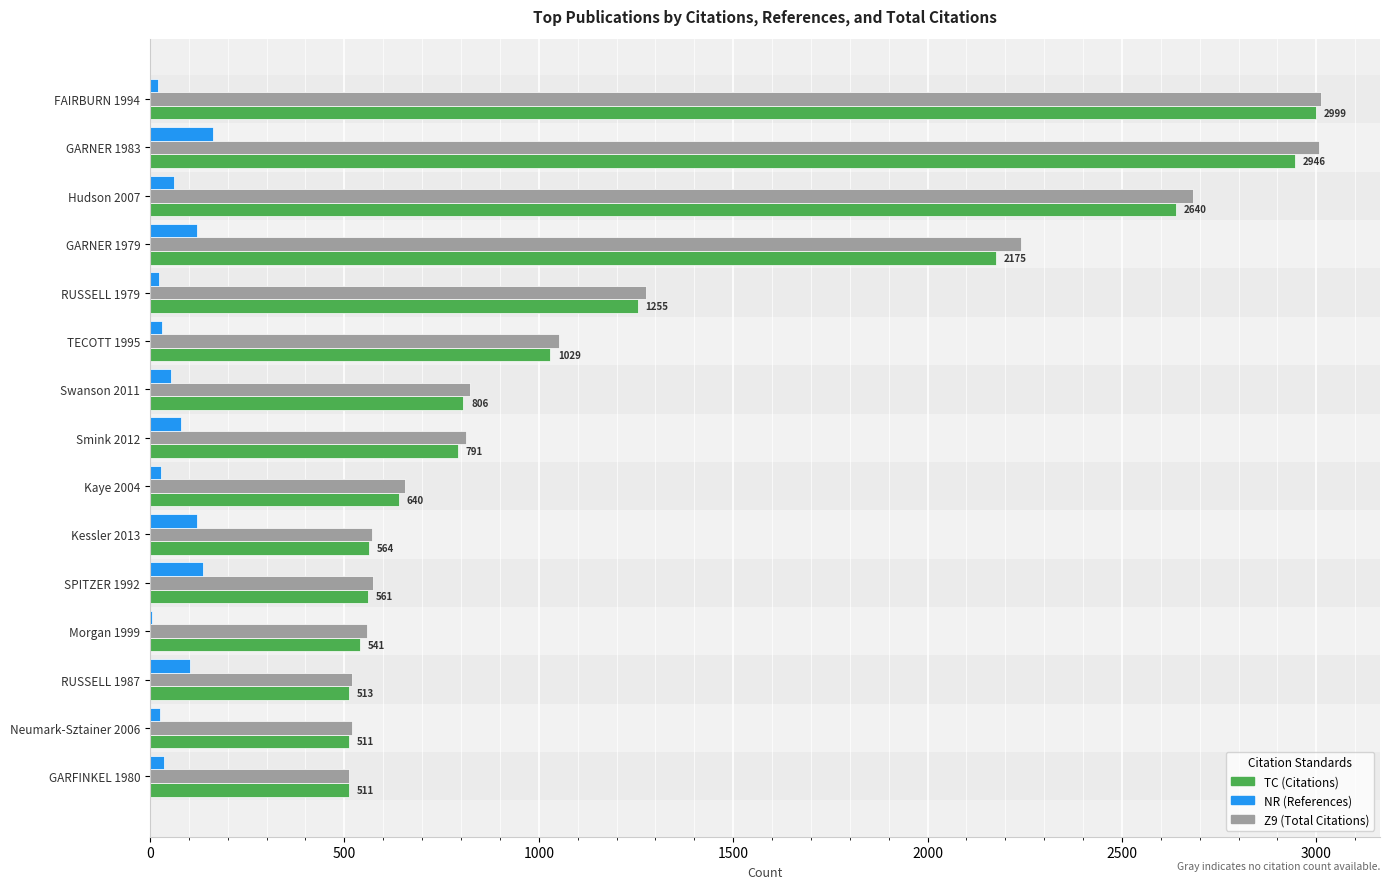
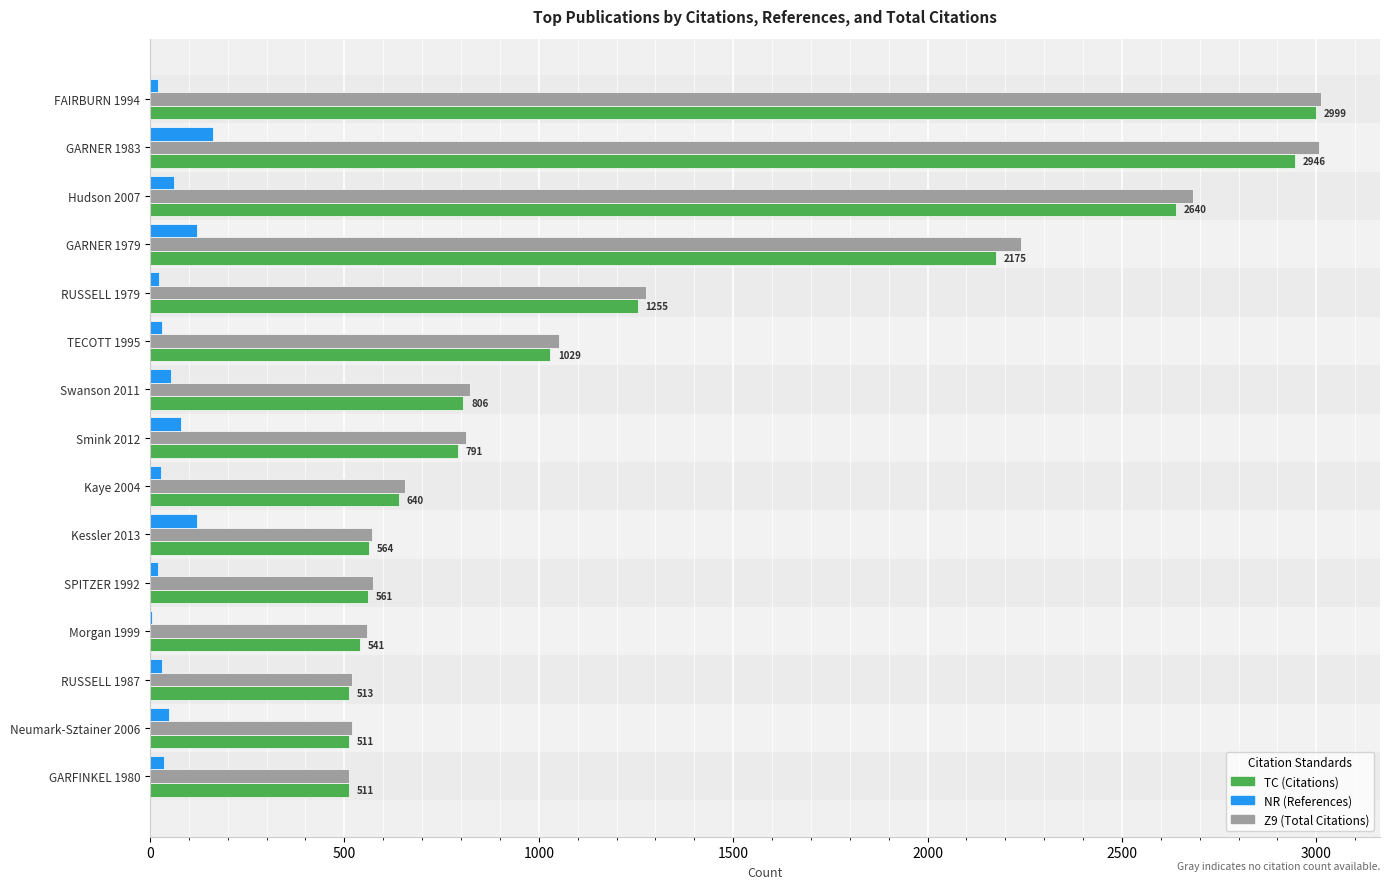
NR (References), SPITZER 1992: 140 -> 20
NR (References), RUSSELL 1987: 100 -> 30
NR (References), Neumark-Sztainer 2006: 30 -> 50
